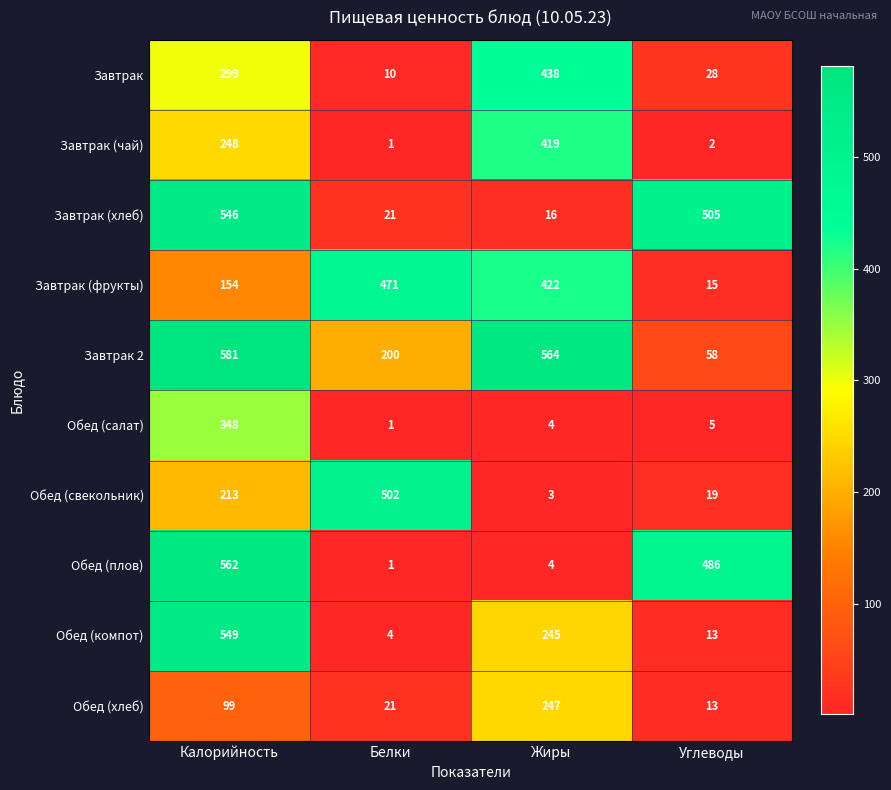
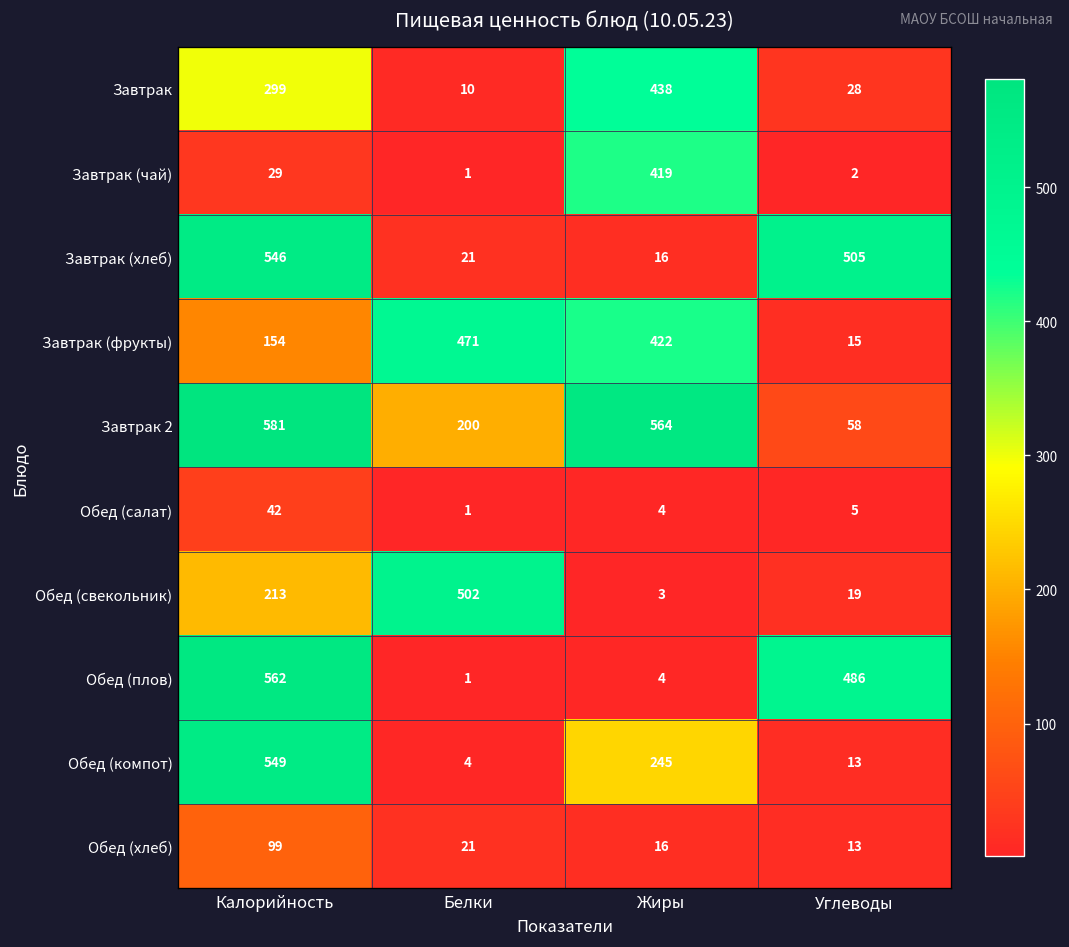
Завтрак (чай), Калорийность: 248 -> 29
Обед (салат), Калорийность: 348 -> 42
Обед (хлеб), Жиры: 247 -> 16
